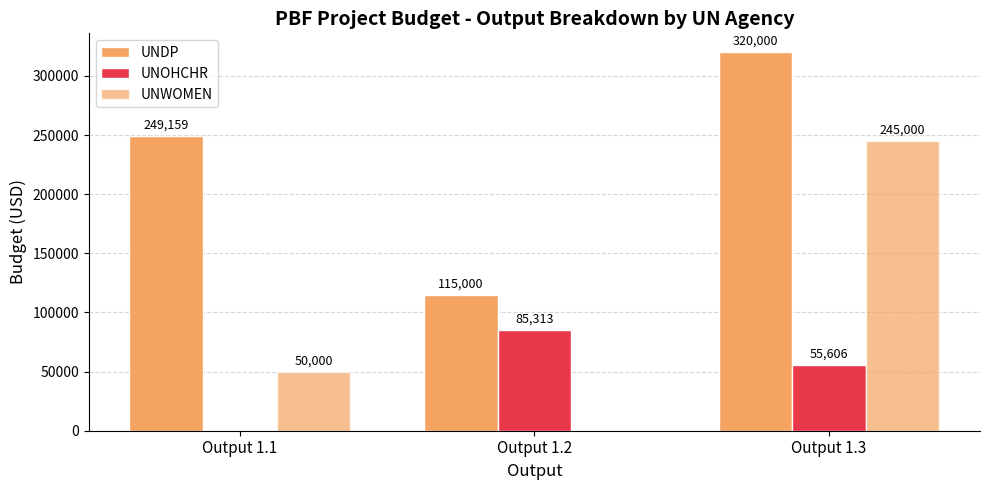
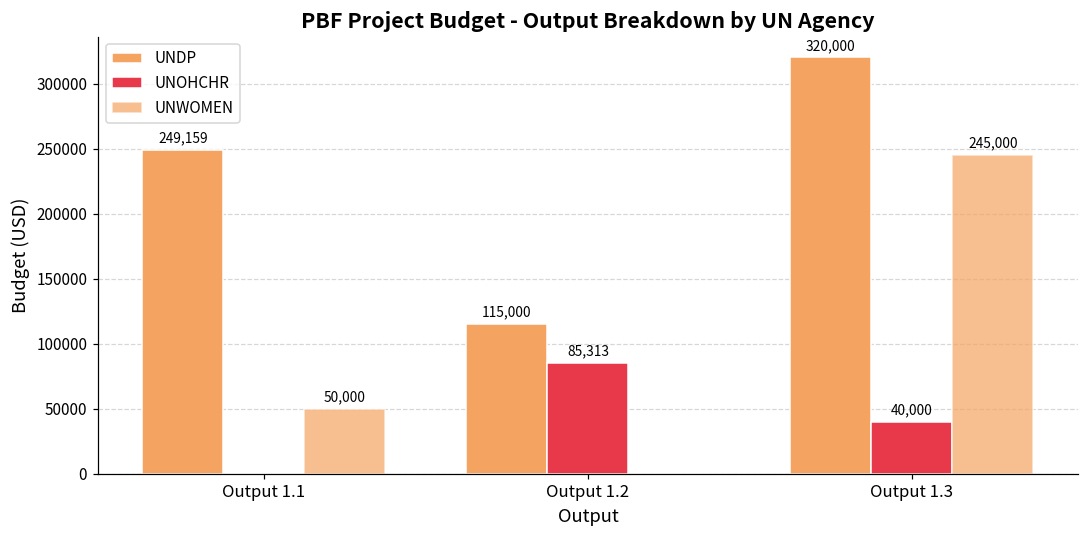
UNOHCHR, Output 1.3: 55,606 -> 40,000
